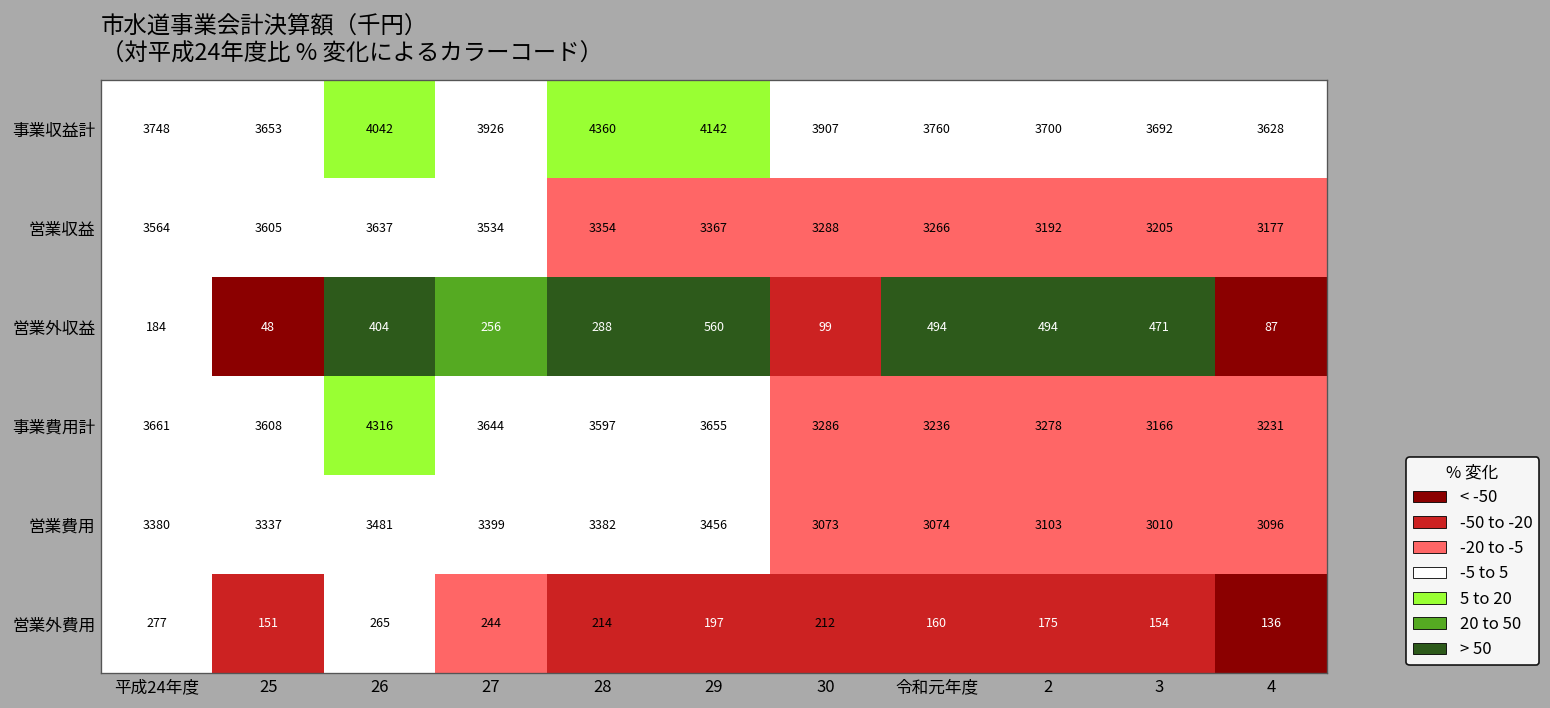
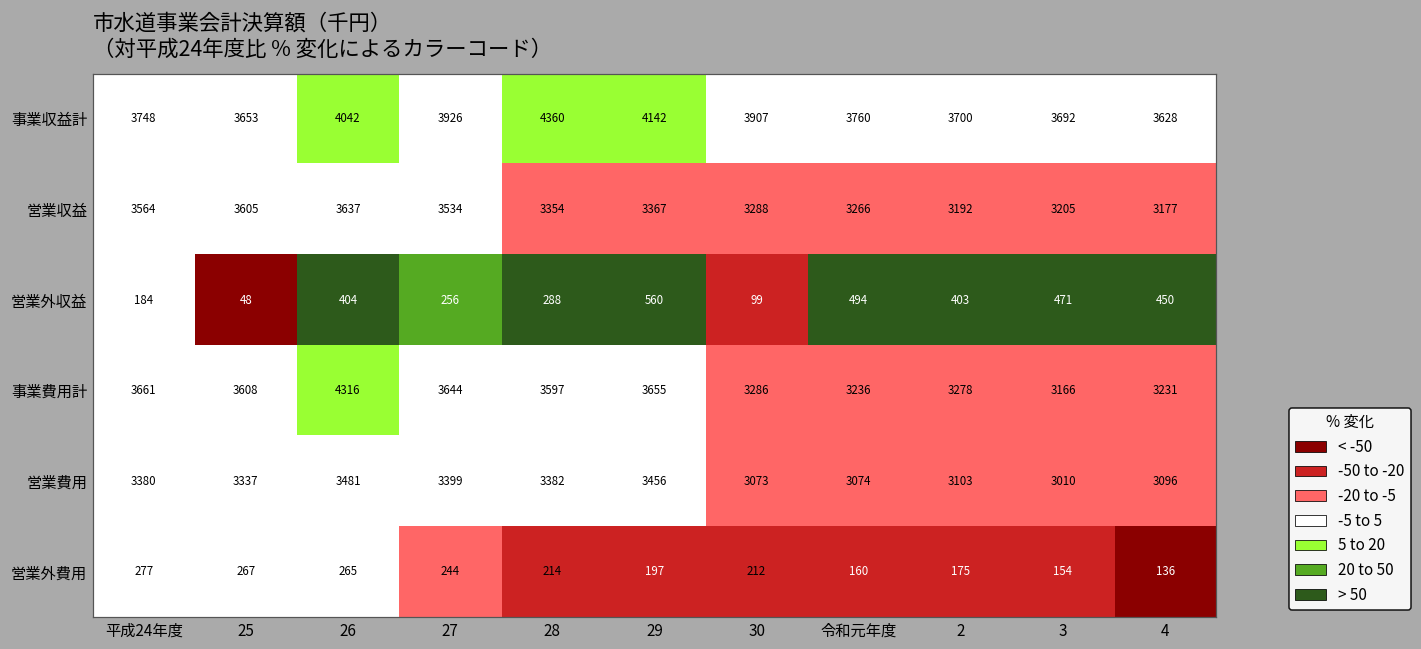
営業外収益, 2: 494 -> 403
営業外収益, 4: 87 -> 450
営業外費用, 25: 151 -> 267
